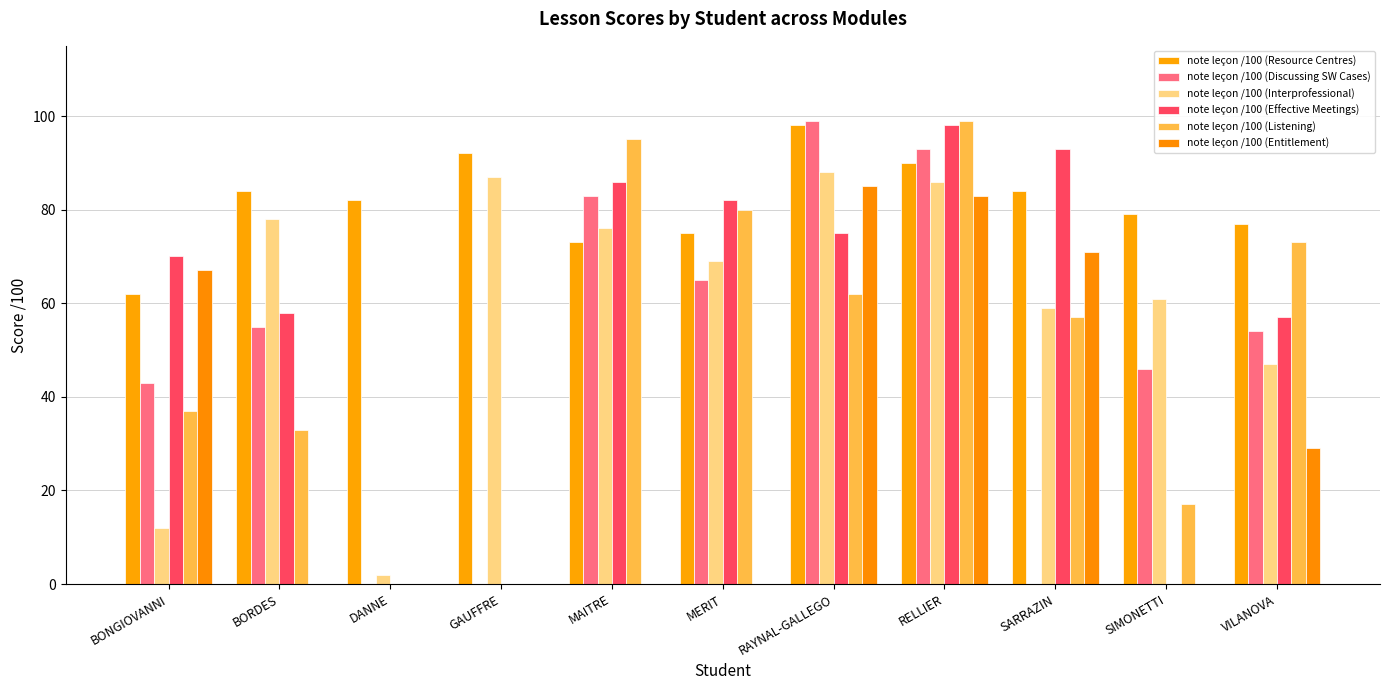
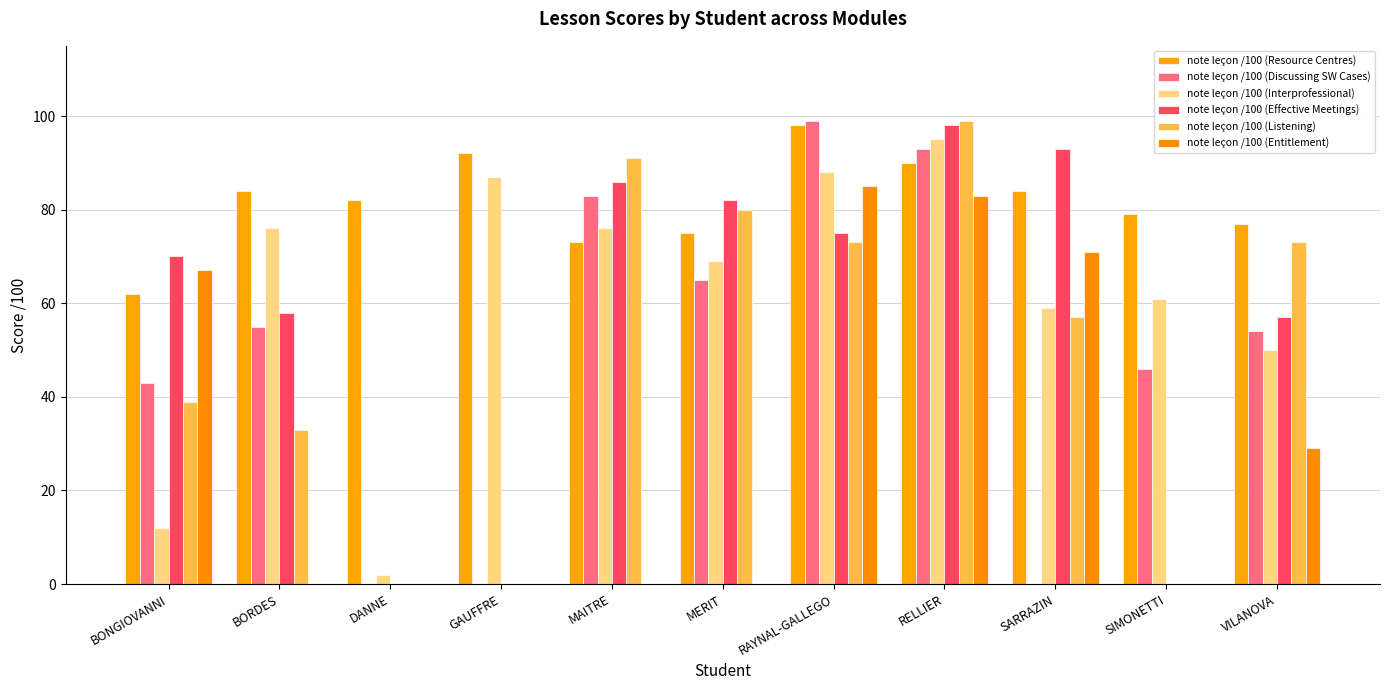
note leçon /100 (Listening), BONGIOVANNI: 37 -> 39
note leçon /100 (Interprofessional), BORDES: 78 -> 76
note leçon /100 (Listening), MAITRE: 95 -> 91
note leçon /100 (Listening), RAYNAL-GALLEGO: 62 -> 73
note leçon /100 (Interprofessional), RELLIER: 86 -> 95
note leçon /100 (Listening), SIMONETTI: 17 -> 0
note leçon /100 (Interprofessional), VILANOVA: 47 -> 50
